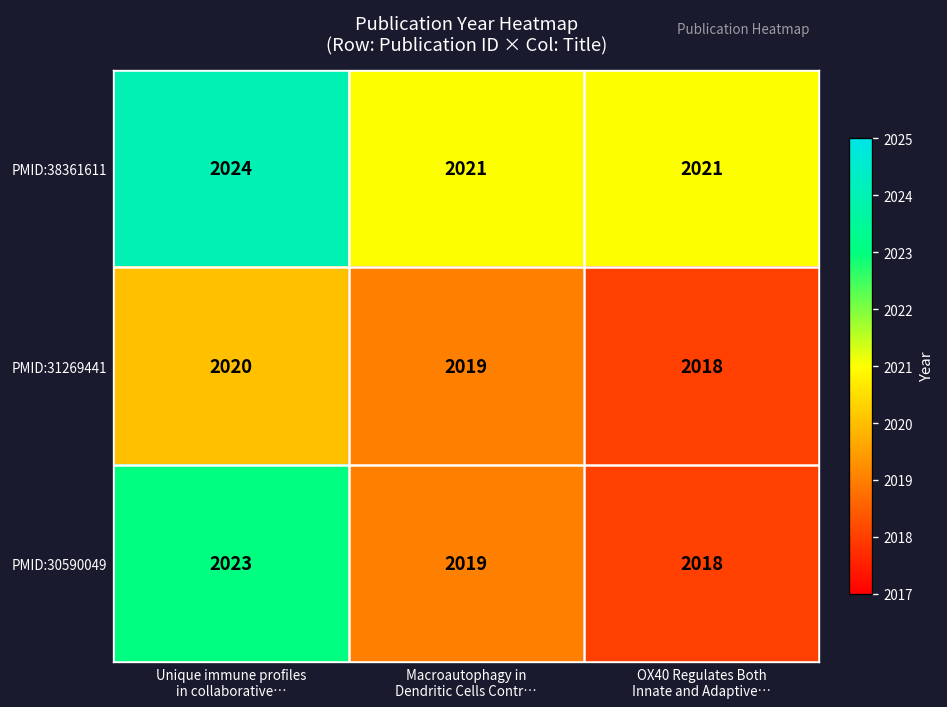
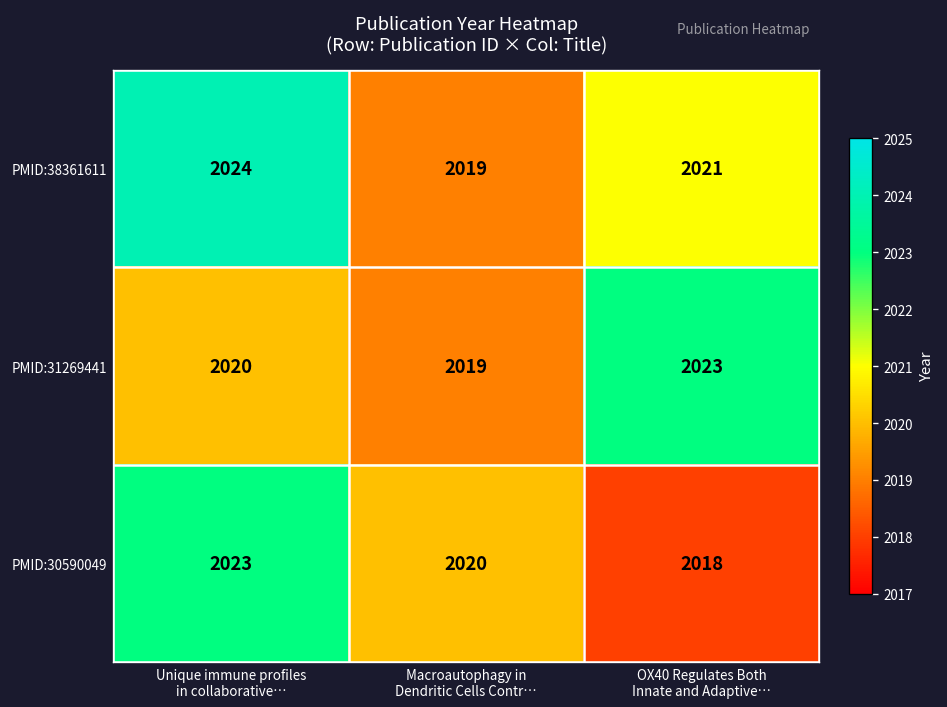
PMID:38361611, Macroautophagy in Dendritic Cells Contr…: 2021 -> 2019
PMID:31269441, OX40 Regulates Both Innate and Adaptive…: 2018 -> 2023
PMID:30590049, Macroautophagy in Dendritic Cells Contr…: 2019 -> 2020
